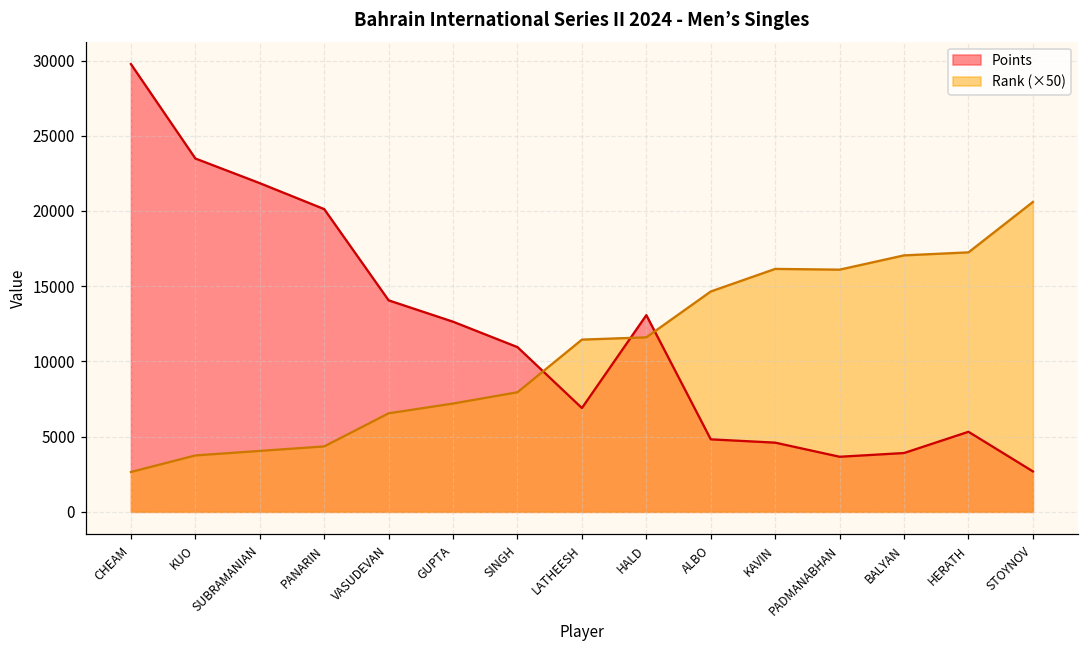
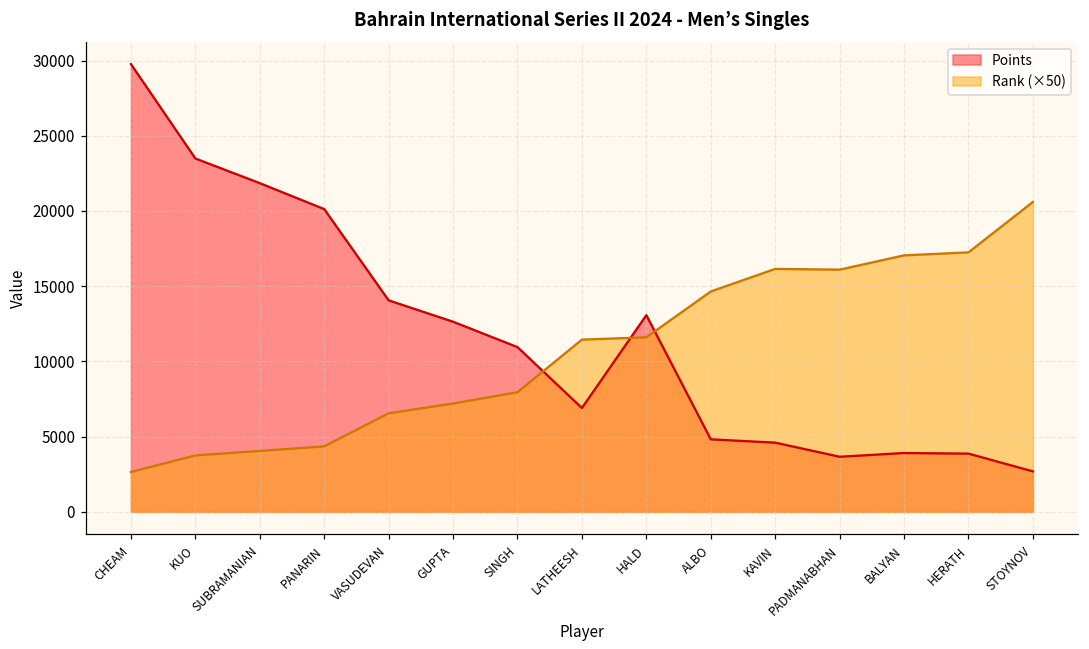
Points, HERATH: 5300 -> 3900
